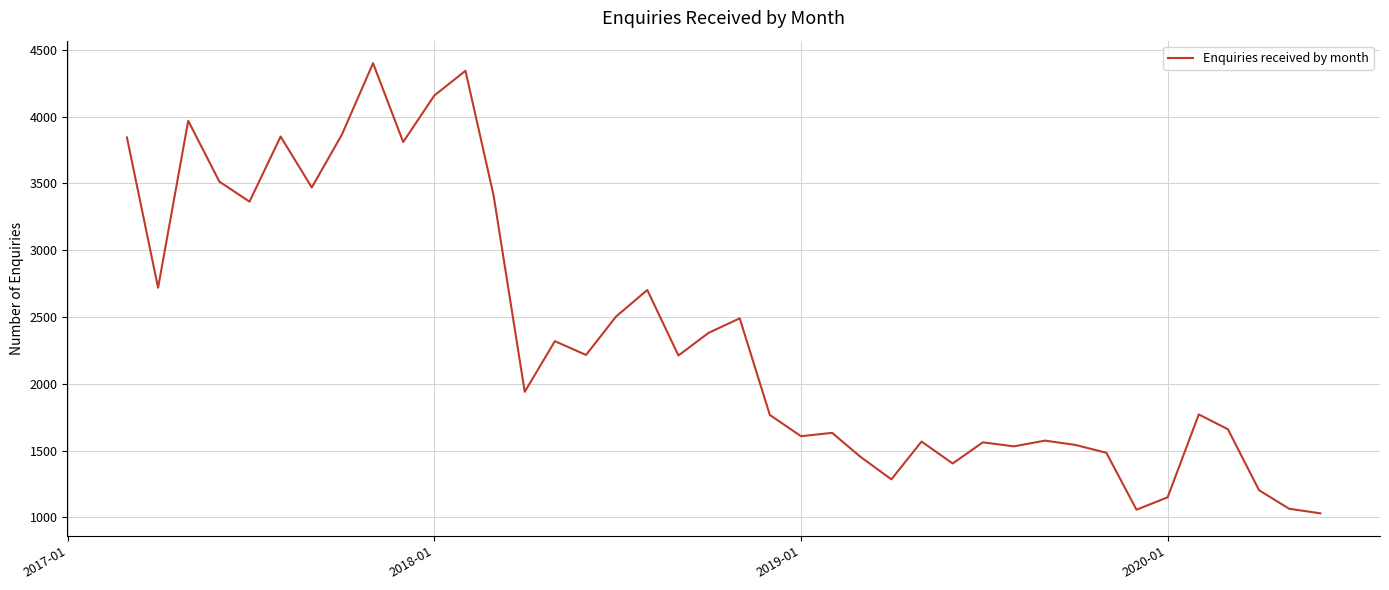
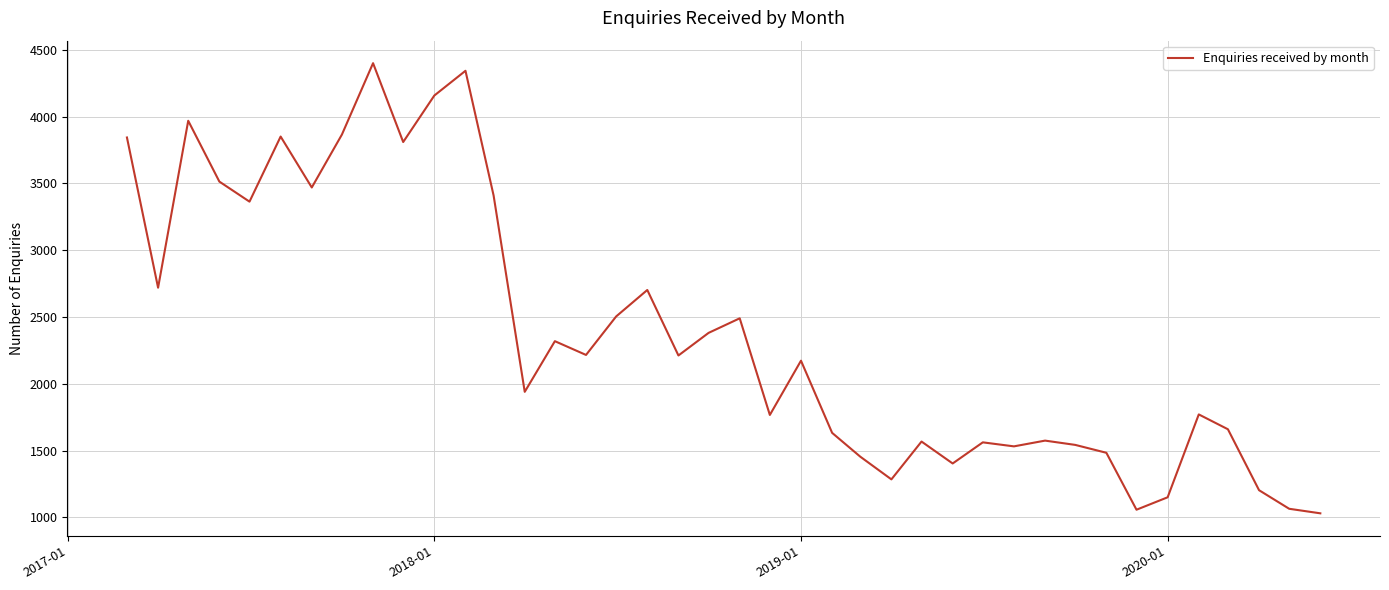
2019-01: 1610 -> 2170
